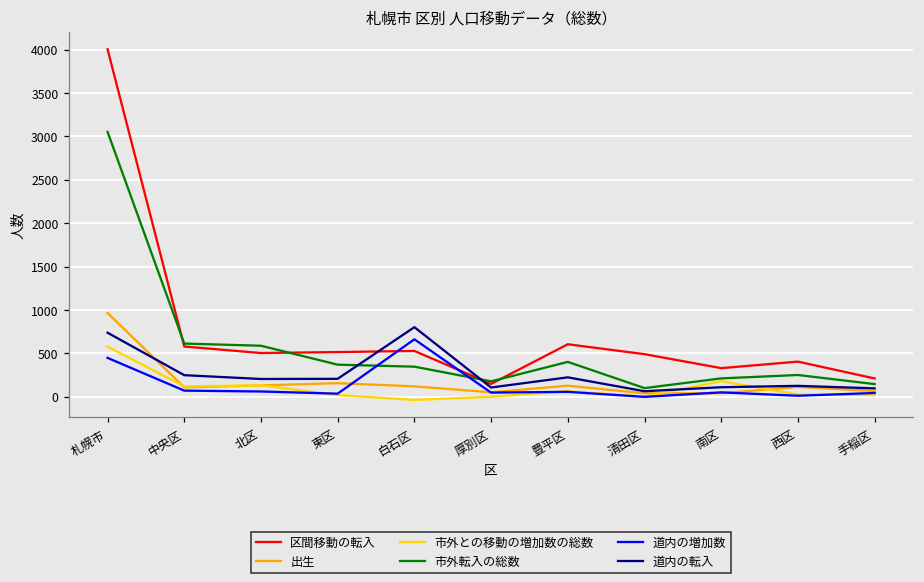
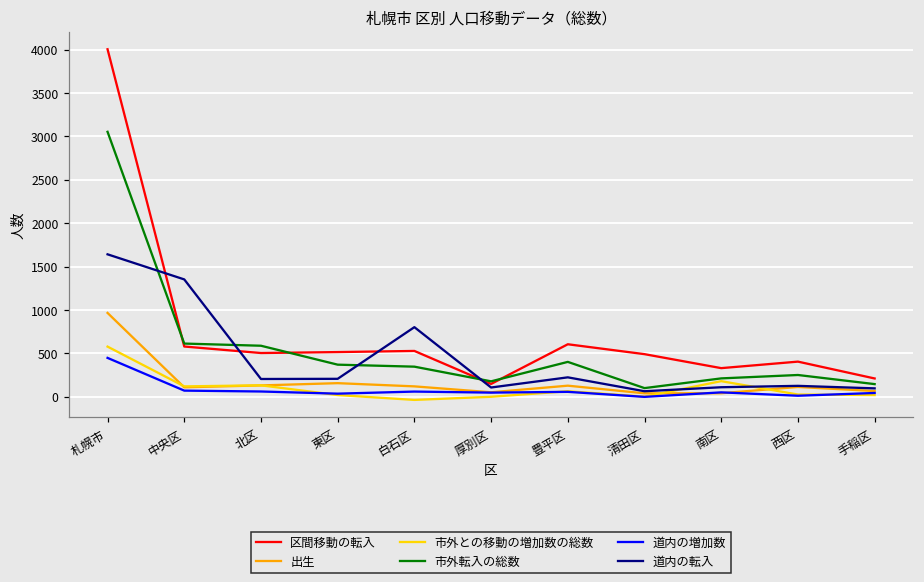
道内の転入, 札幌市: 700 -> 1600
道内の転入, 中央区: 300 -> 1400
道内の増加数, 白石区: 700 -> 100
